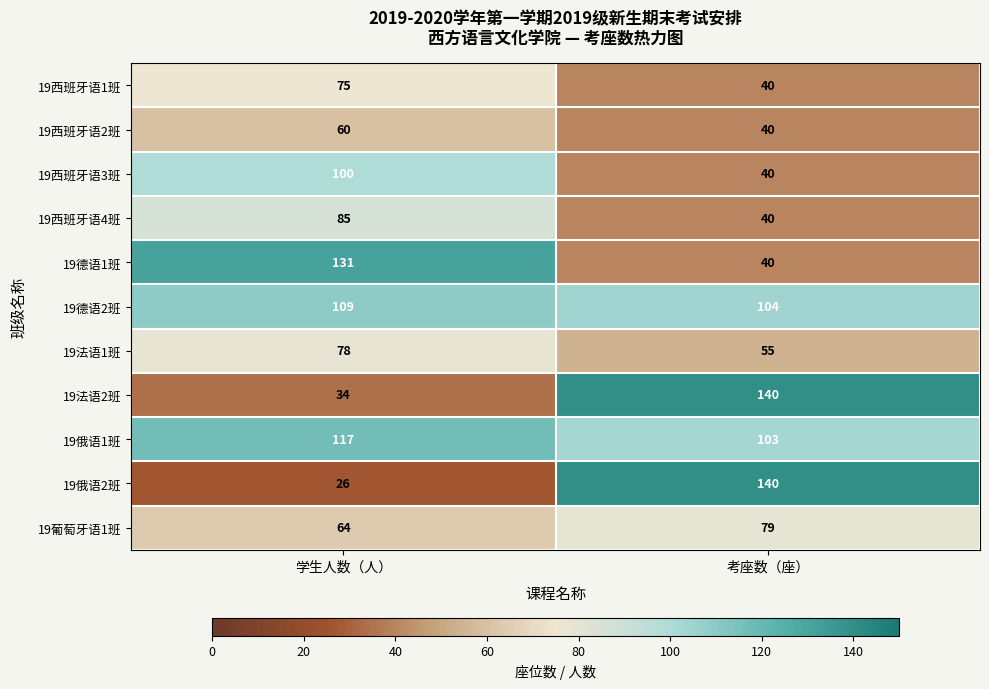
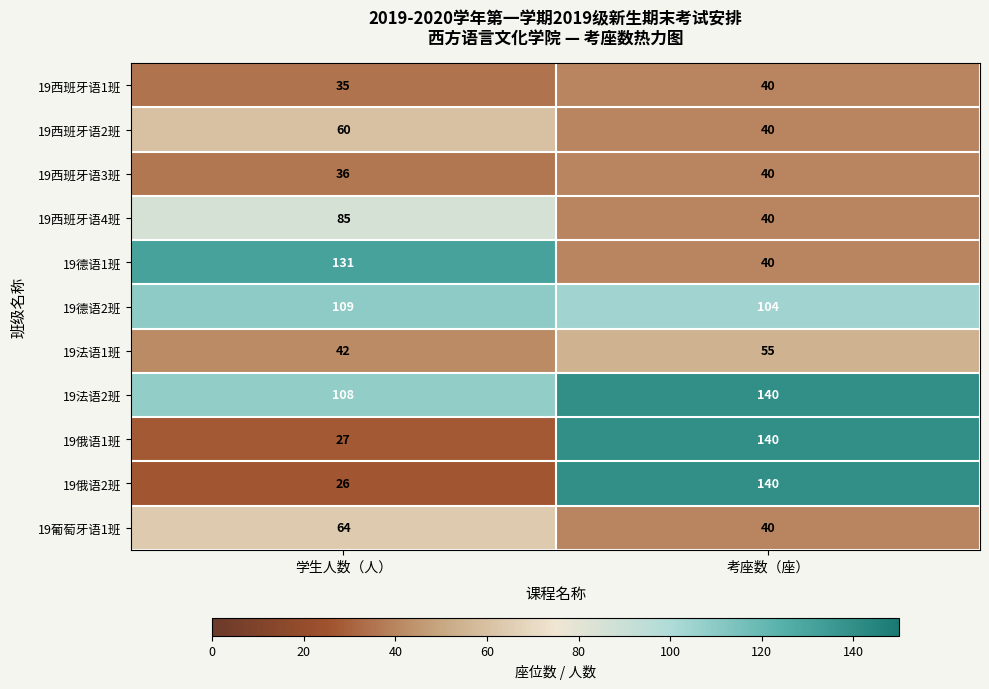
19西班牙语1班, 学生人数（人）: 75 -> 35
19西班牙语3班, 学生人数（人）: 100 -> 36
19法语1班, 学生人数（人）: 78 -> 42
19法语2班, 学生人数（人）: 34 -> 108
19俄语1班, 学生人数（人）: 117 -> 27
19俄语1班, 考座数（座）: 103 -> 140
19葡萄牙语1班, 考座数（座）: 79 -> 40
